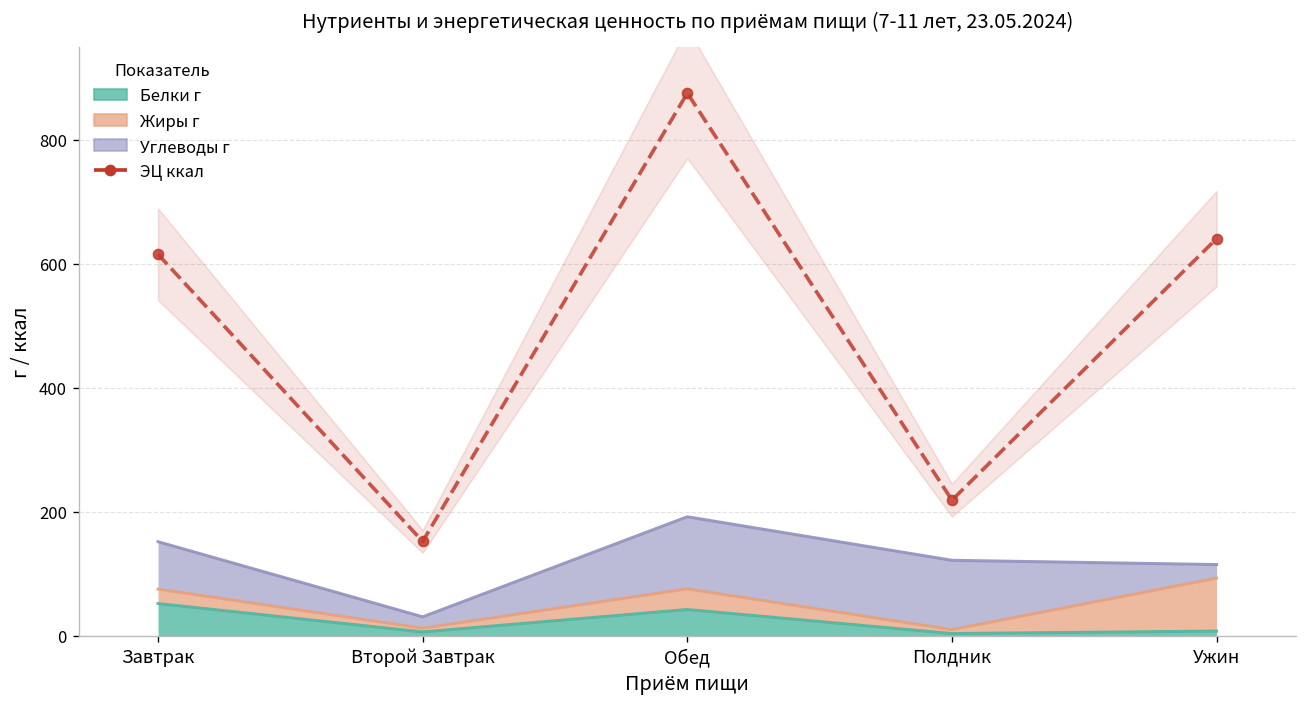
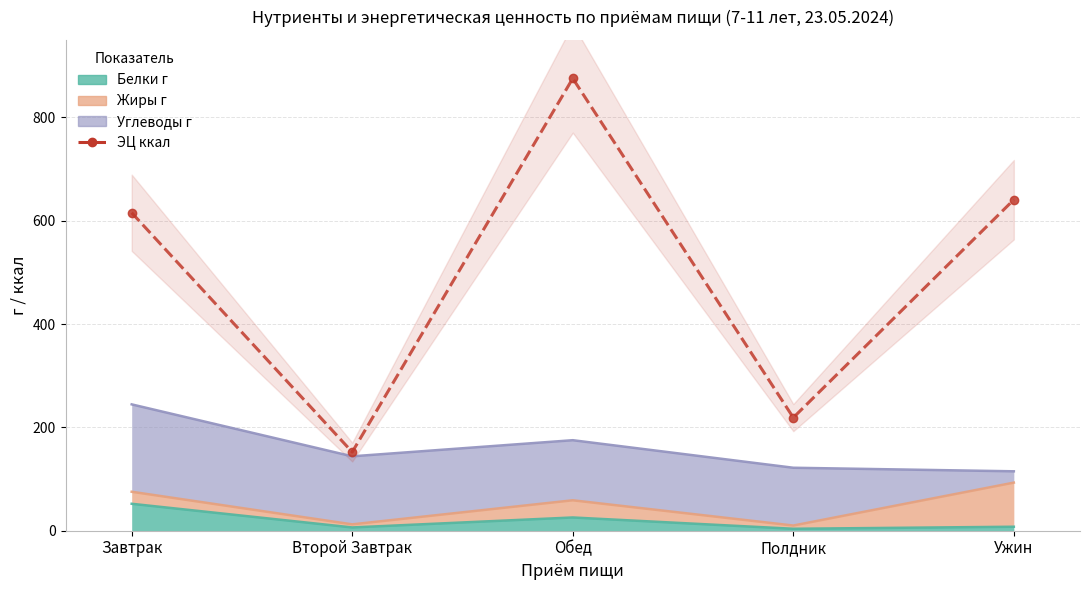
Углеводы г, Завтрак: 80 -> 170
Углеводы г, Второй Завтрак: 20 -> 130
Белки г, Обед: 40 -> 30
